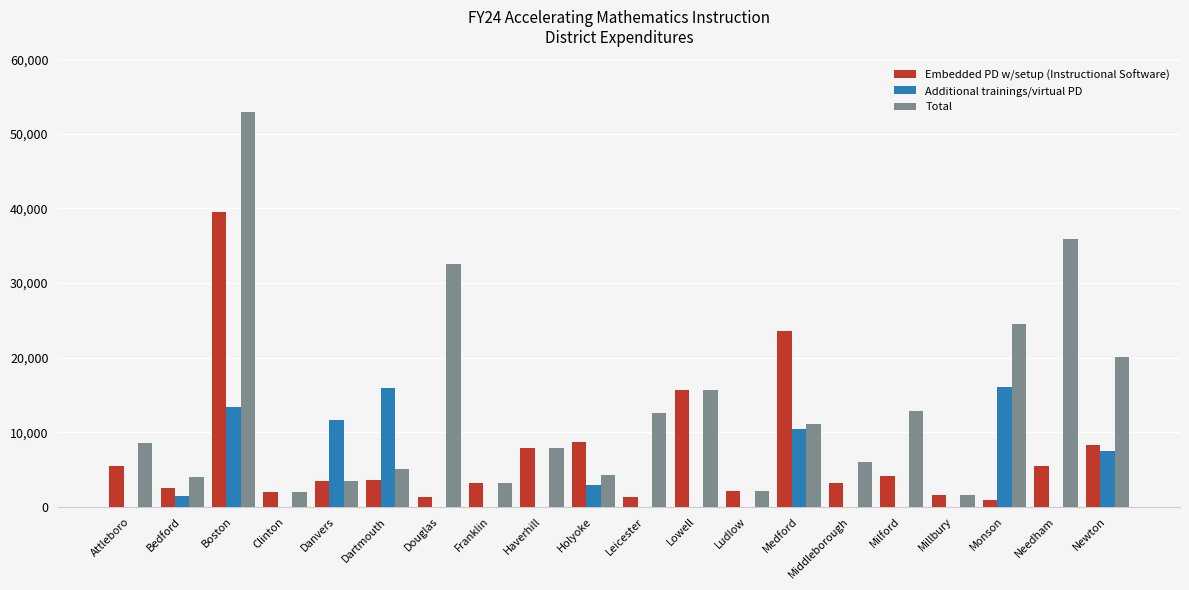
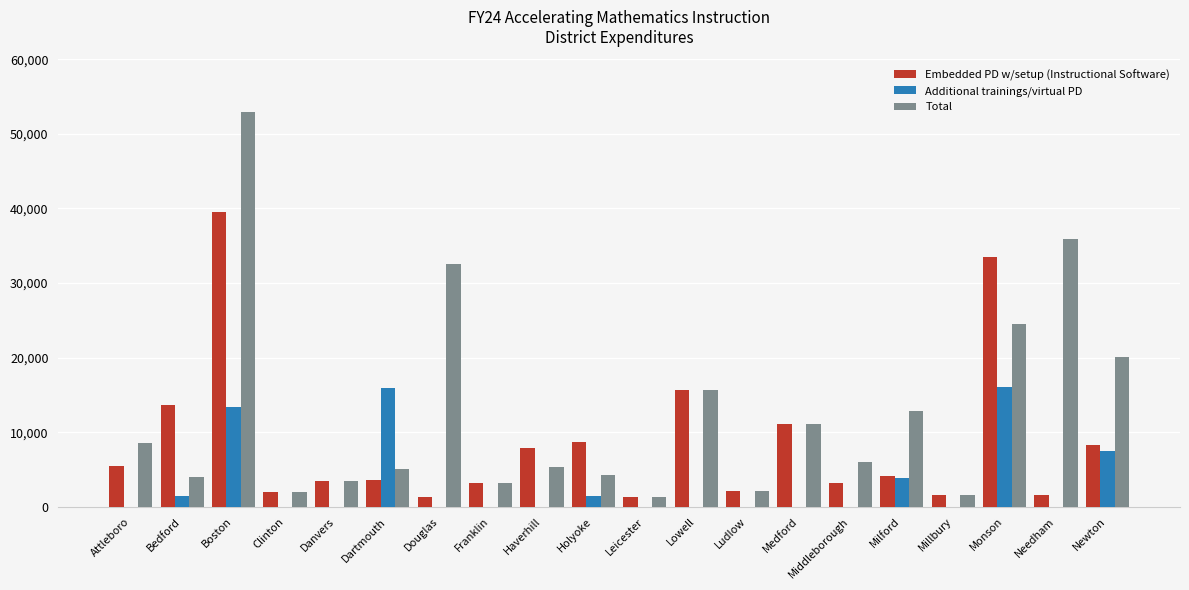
Embedded PD w/setup (Instructional Software), Bedford: 2,000 -> 14,000
Additional trainings/virtual PD, Danvers: 12,000 -> 0
Total, Haverhill: 8,000 -> 5,000
Additional trainings/virtual PD, Holyoke: 3,000 -> 2,000
Total, Leicester: 13,000 -> 1,000
Embedded PD w/setup (Instructional Software), Medford: 24,000 -> 11,000
Additional trainings/virtual PD, Medford: 10,000 -> 0
Additional trainings/virtual PD, Milford: 0 -> 4,000
Embedded PD w/setup (Instructional Software), Monson: 1,000 -> 33,000
Embedded PD w/setup (Instructional Software), Needham: 6,000 -> 2,000
